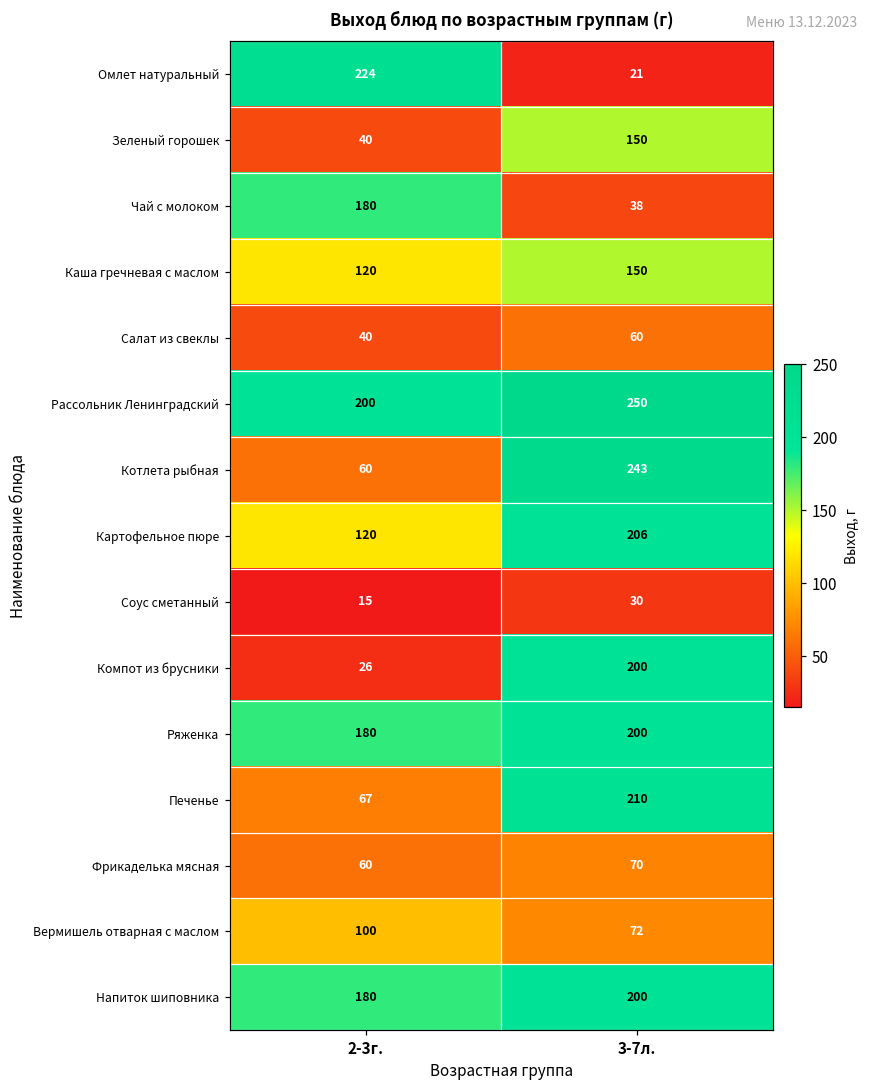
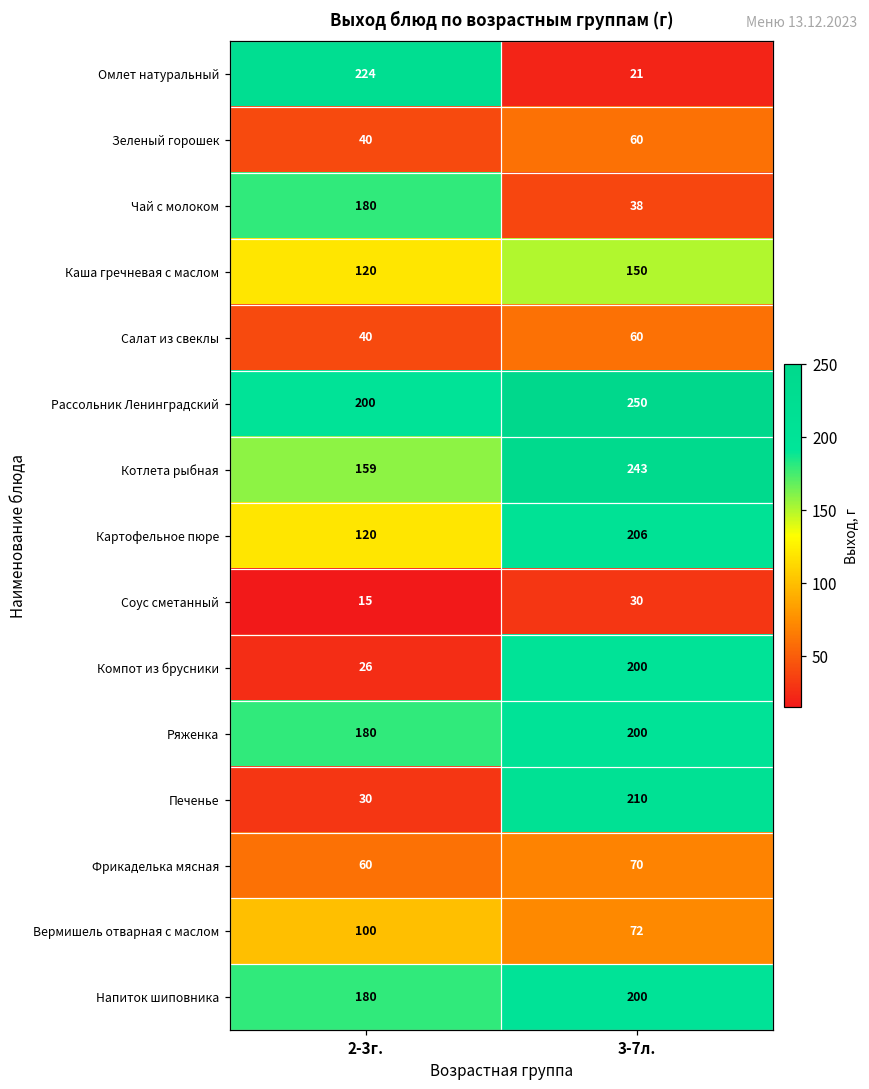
Зеленый горошек, 3-7л.: 150 -> 60
Котлета рыбная, 2-3г.: 60 -> 159
Печенье, 2-3г.: 67 -> 30
